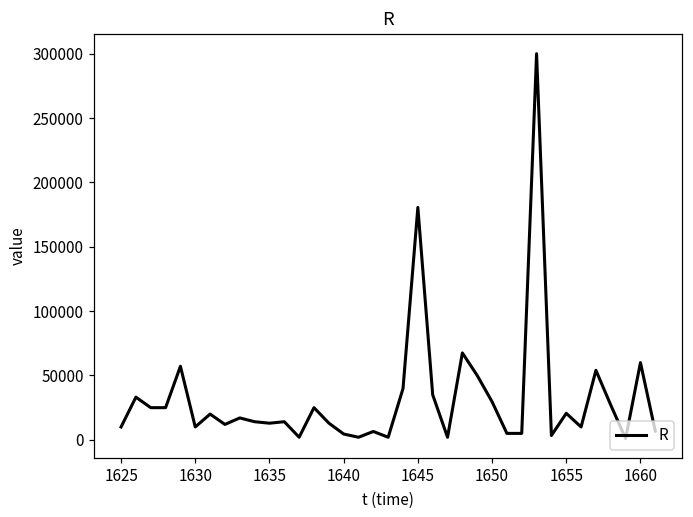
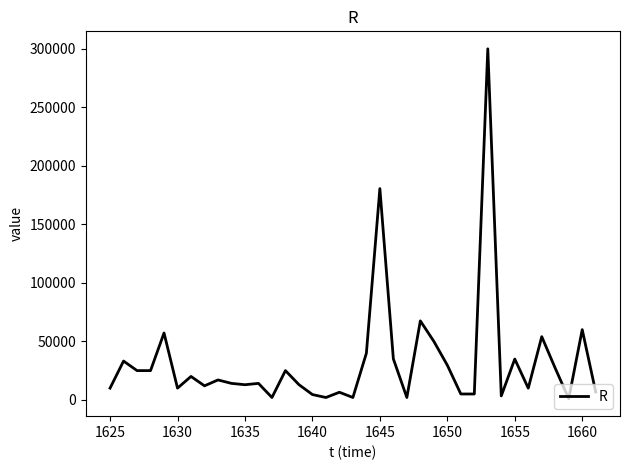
1655: 21000 -> 35000
